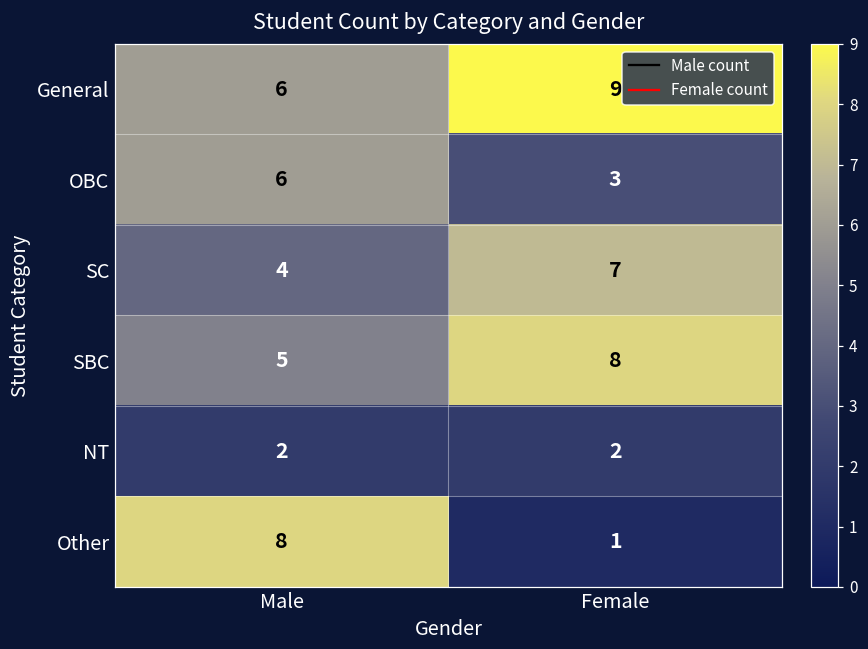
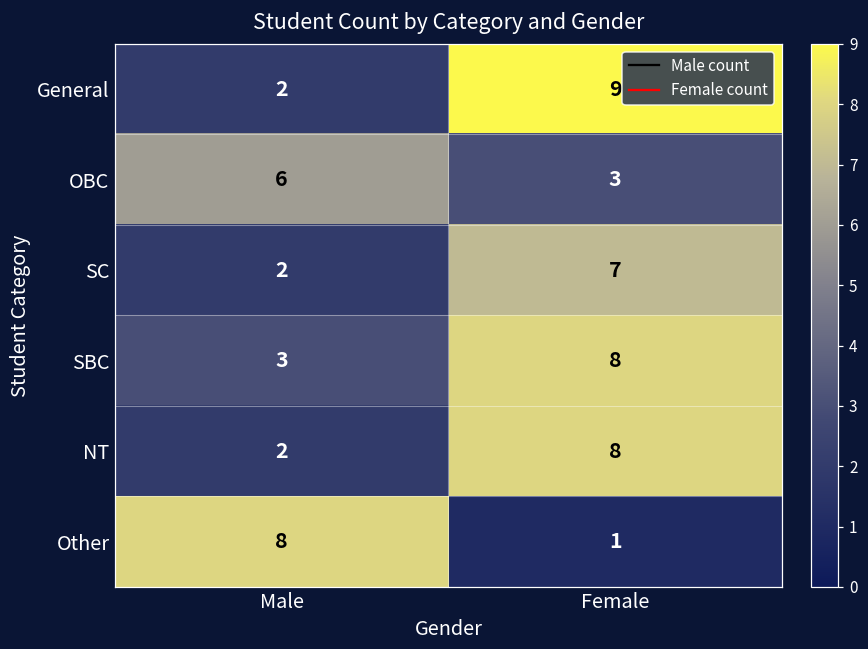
General, Male: 6 -> 2
SC, Male: 4 -> 2
SBC, Male: 5 -> 3
NT, Female: 2 -> 8
